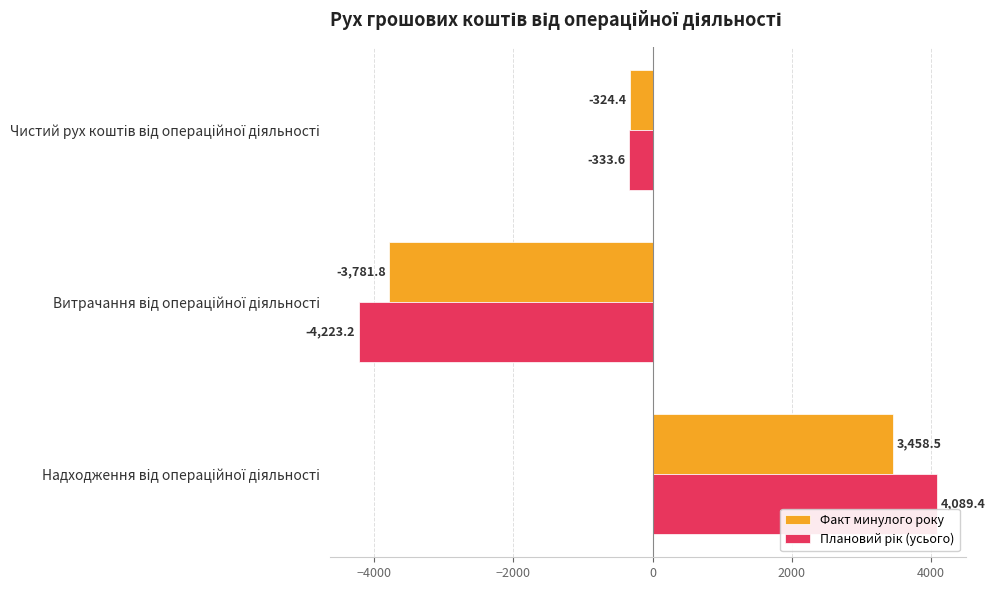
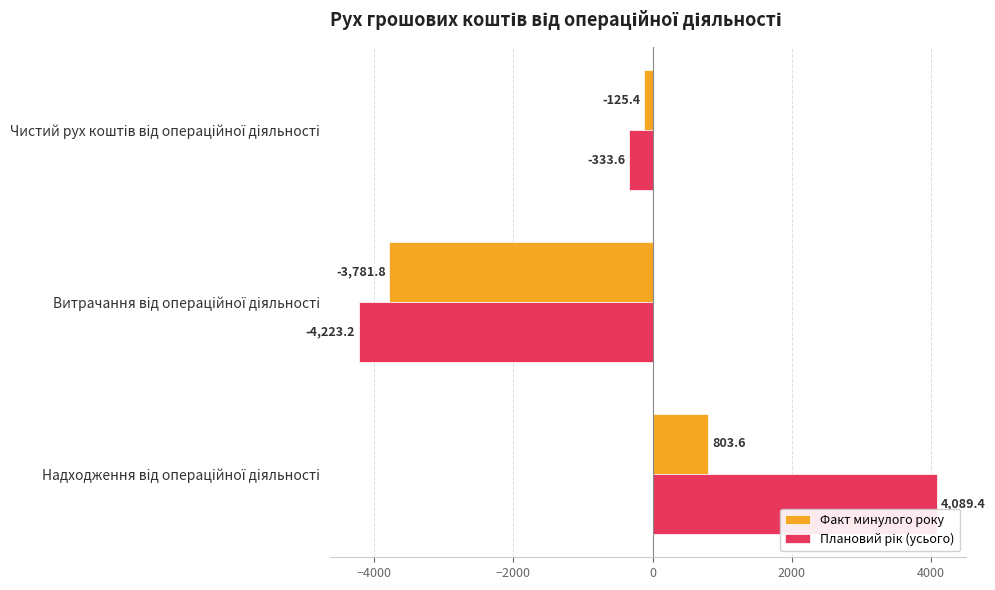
Факт минулого року, Чистий рух коштів від операційної діяльності: -324.4 -> -125.4
Факт минулого року, Надходження від операційної діяльності: 3,458.5 -> 803.6
